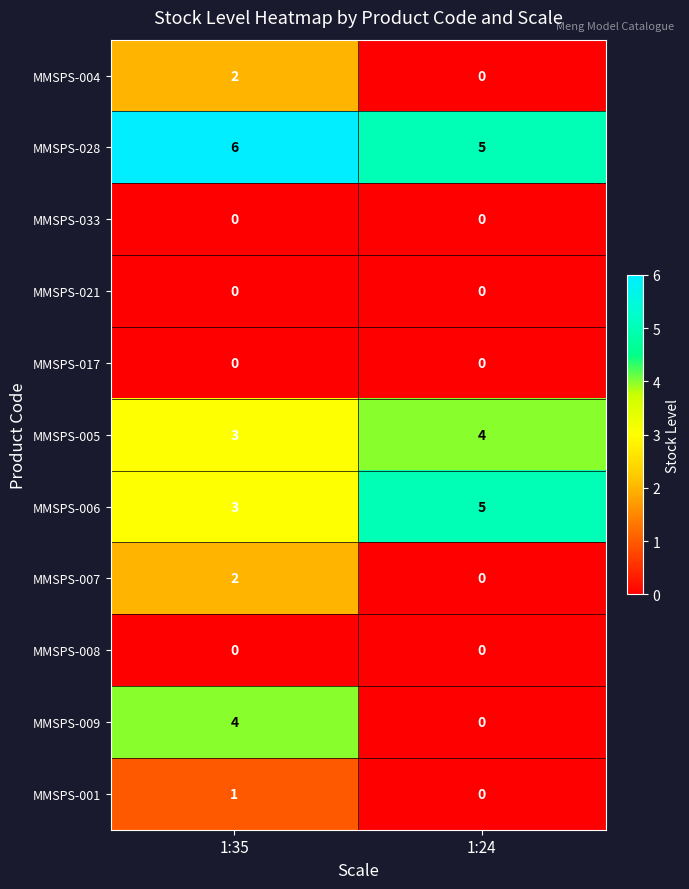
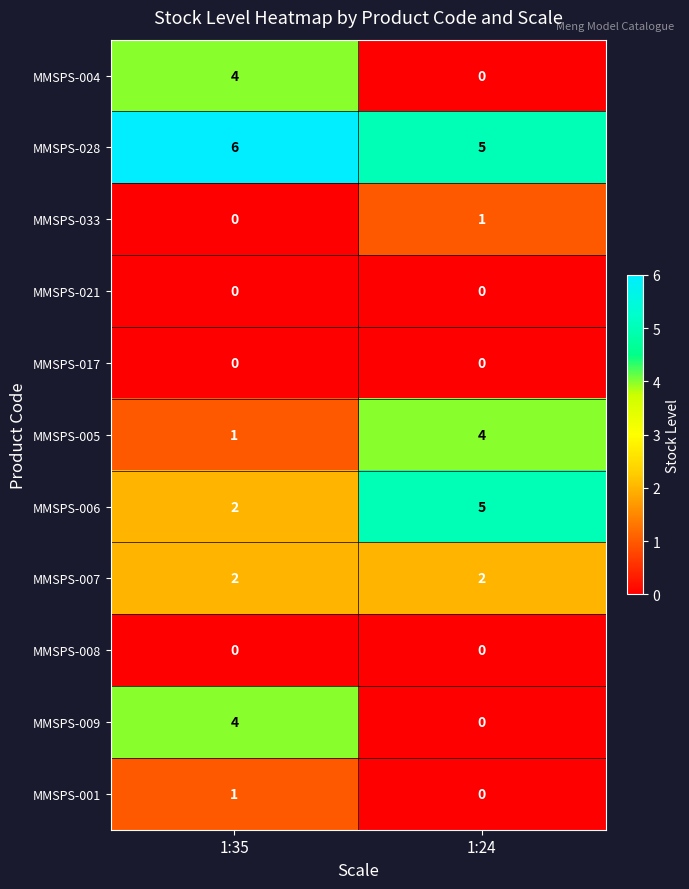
MMSPS-004, 1:35: 2 -> 4
MMSPS-033, 1:24: 0 -> 1
MMSPS-005, 1:35: 3 -> 1
MMSPS-006, 1:35: 3 -> 2
MMSPS-007, 1:24: 0 -> 2
